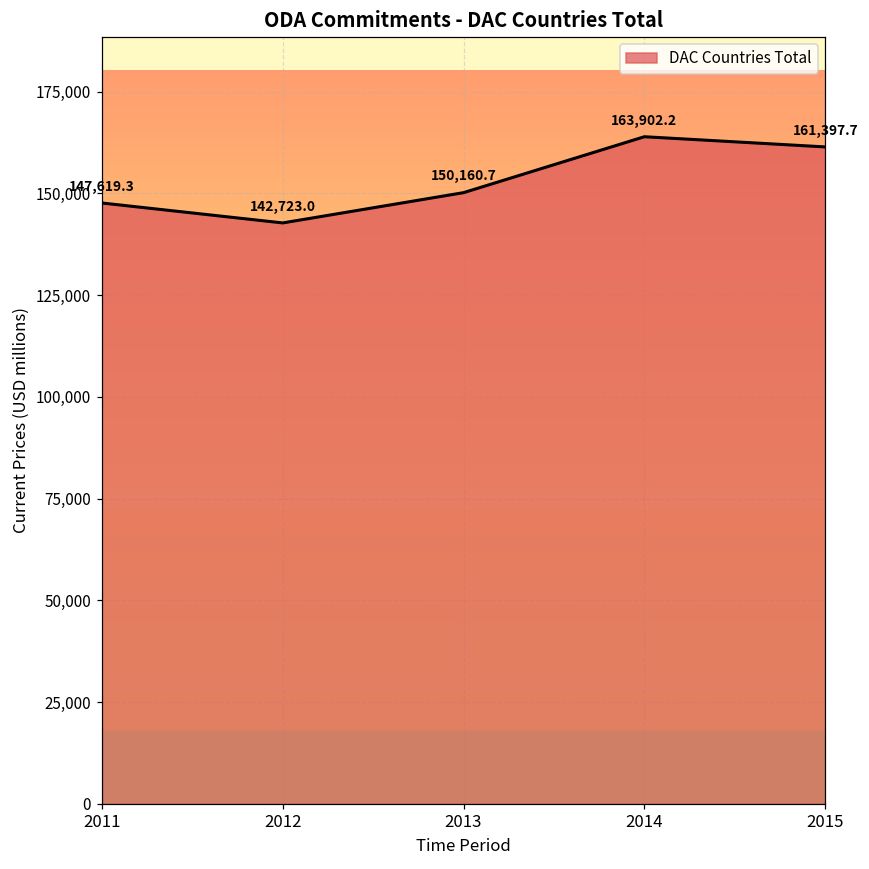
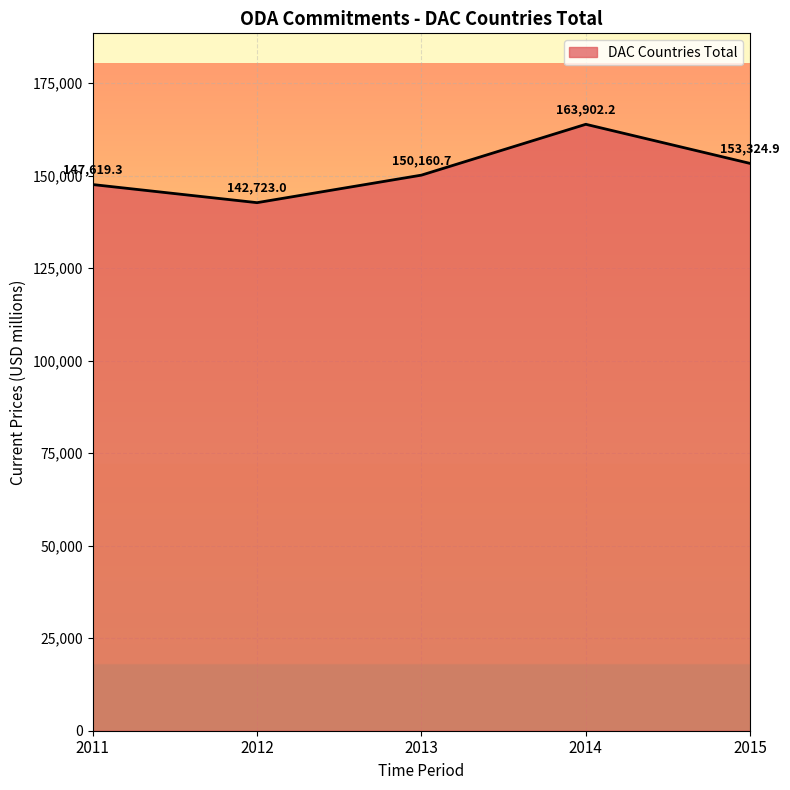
2015: 161,397.7 -> 153,324.9
